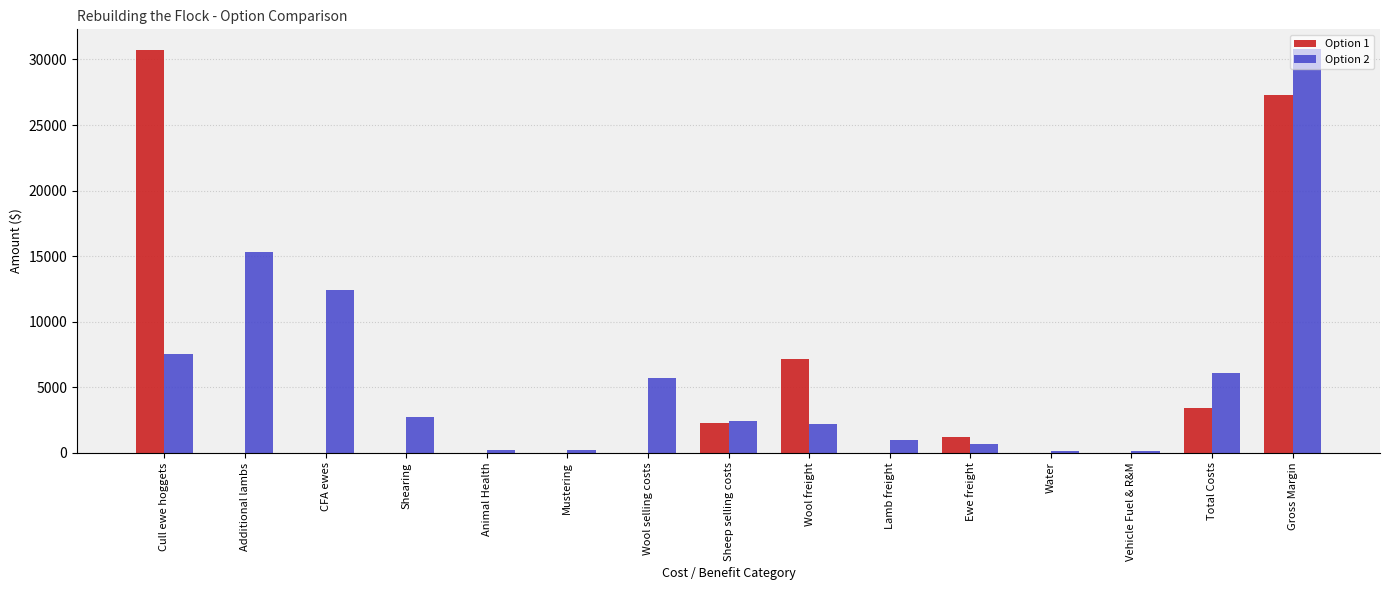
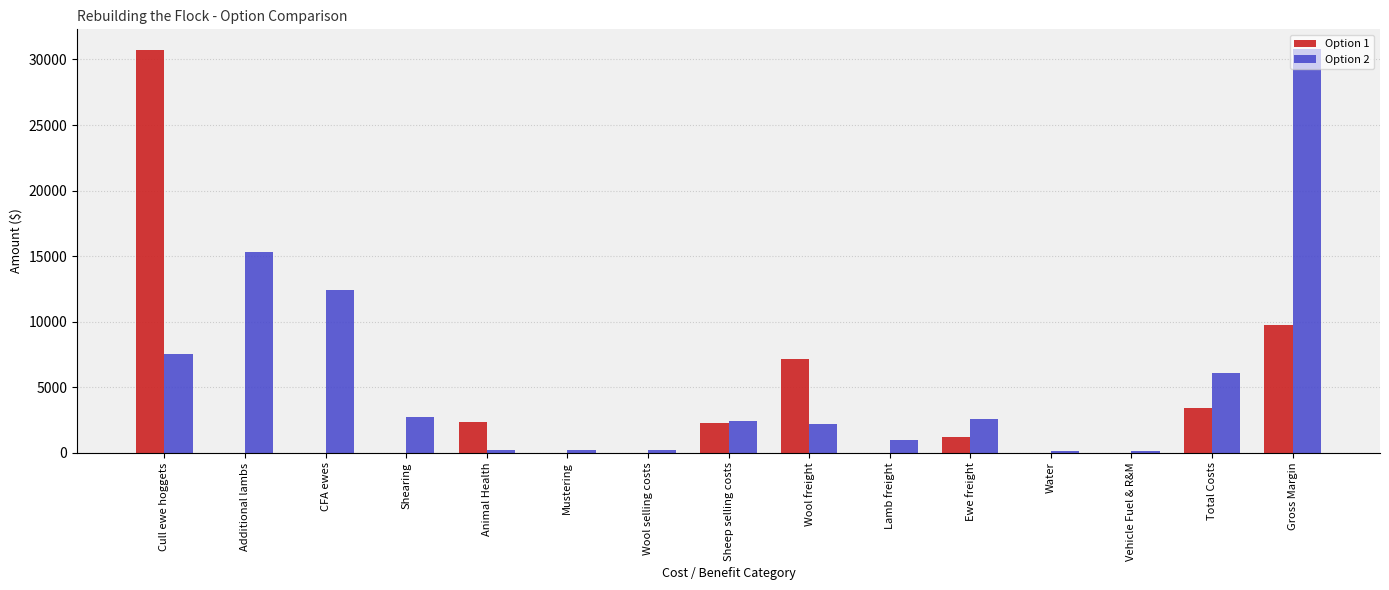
Option 1, Animal Health: 0 -> 2400
Option 2, Wool selling costs: 5700 -> 200
Option 2, Ewe freight: 700 -> 2600
Option 1, Gross Margin: 27300 -> 9700
